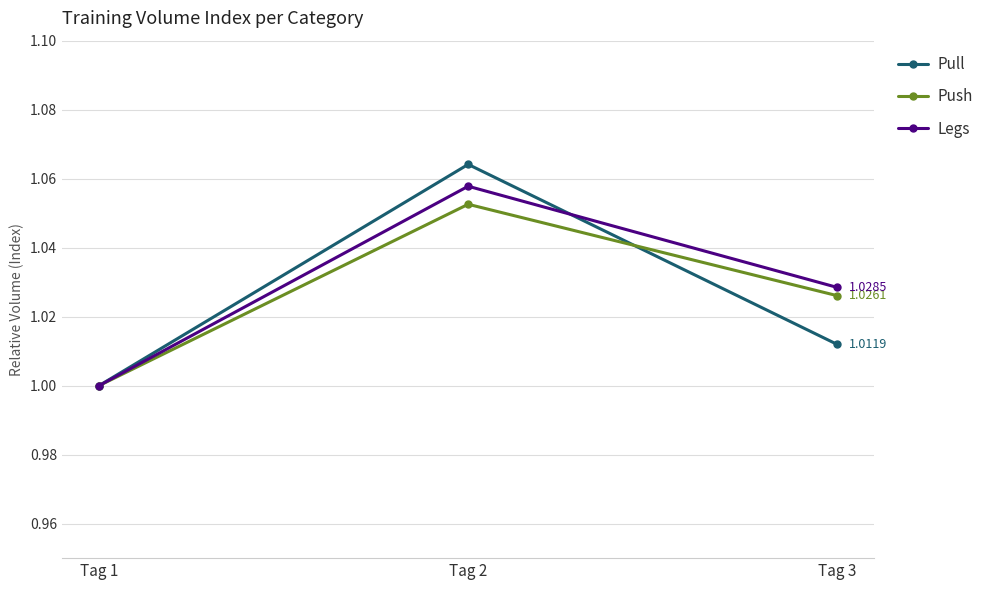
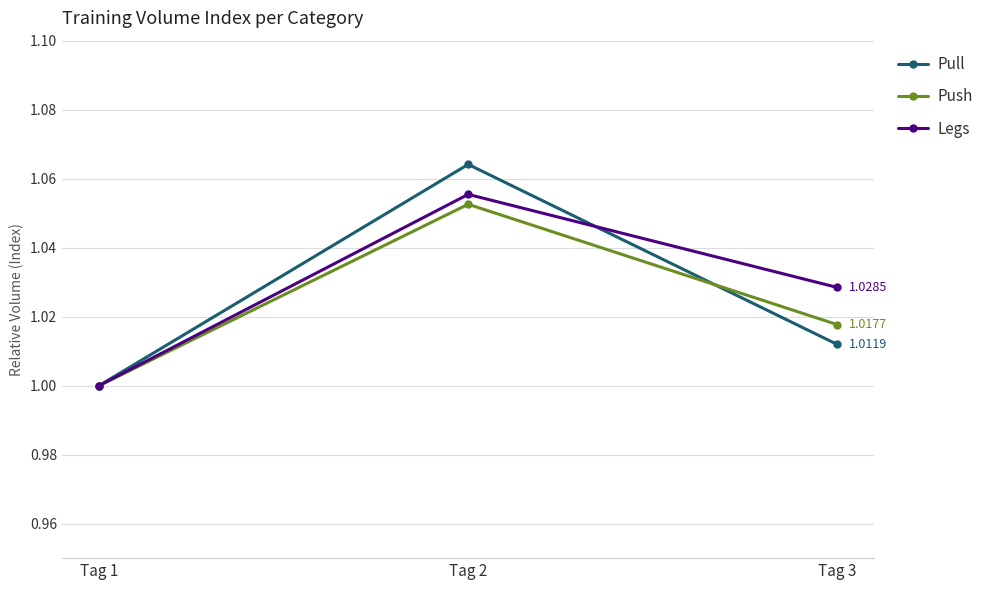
Legs, Tag 2: 1.058 -> 1.055
Push, Tag 3: 1.0261 -> 1.0177
